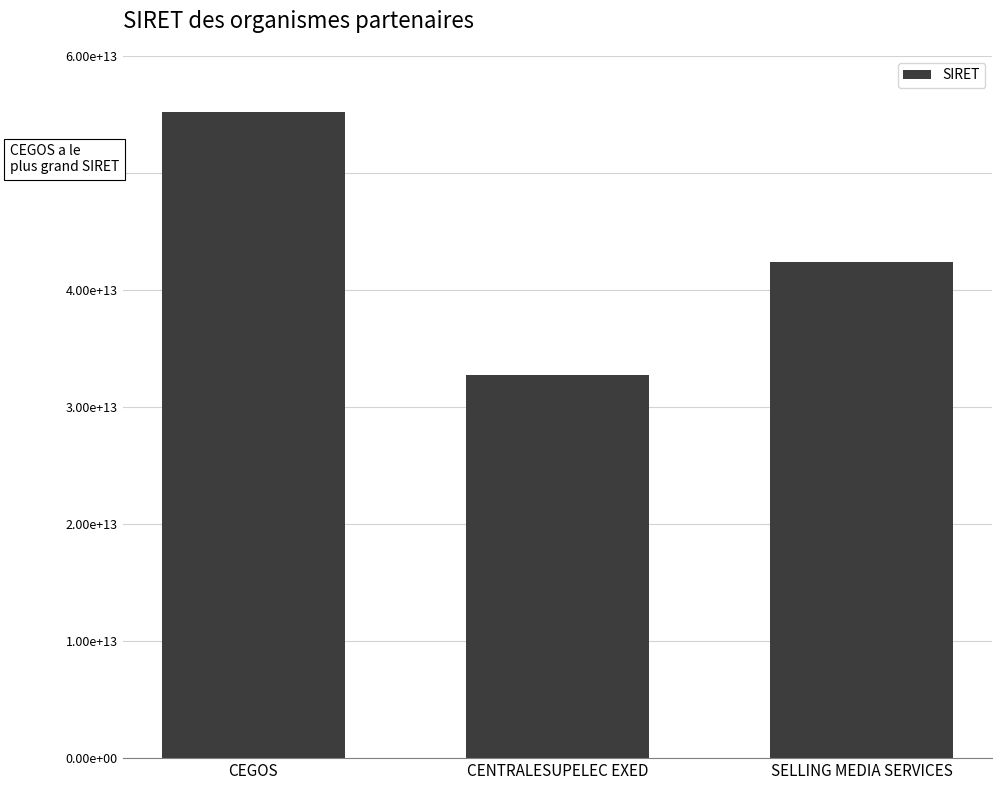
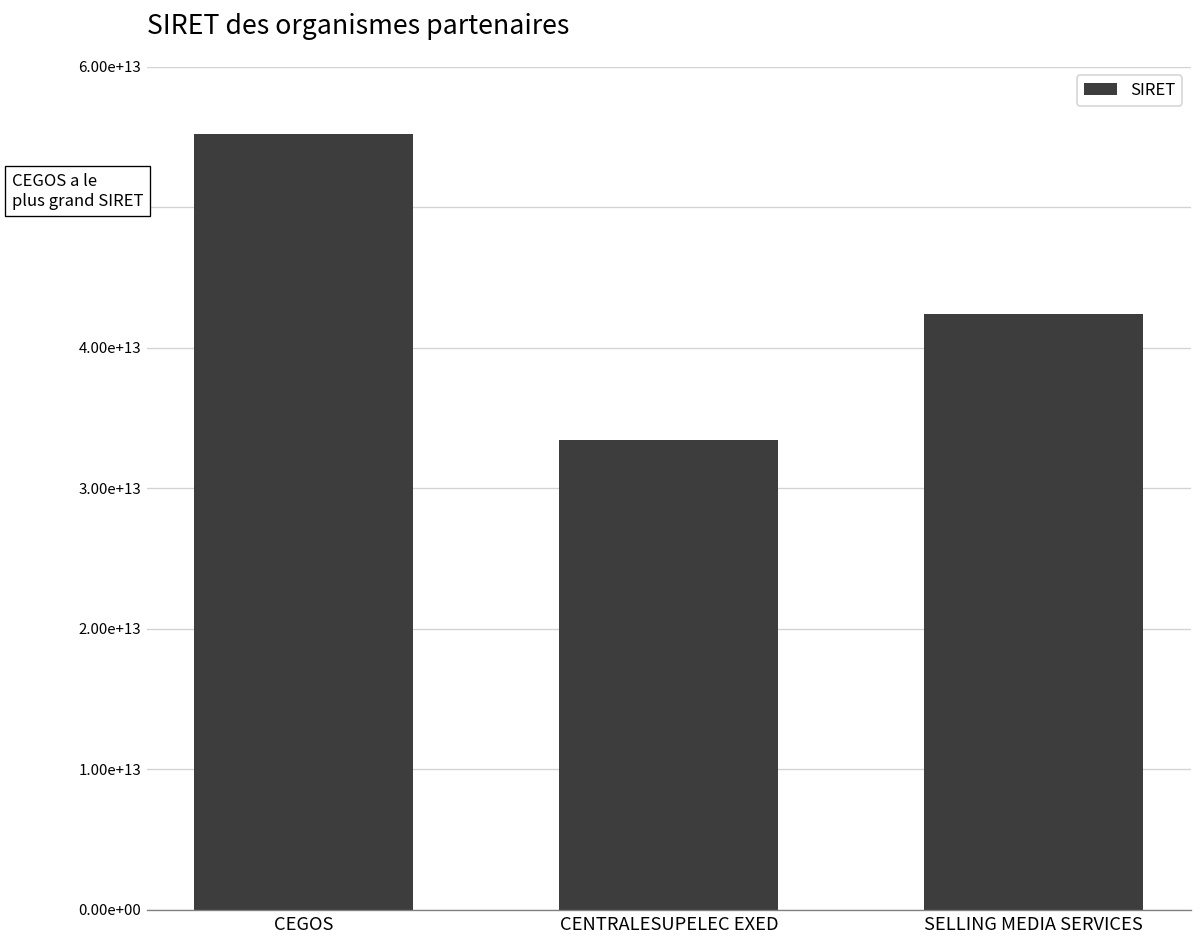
CENTRALESUPELEC EXED: 32700000000000 -> 33500000000000
